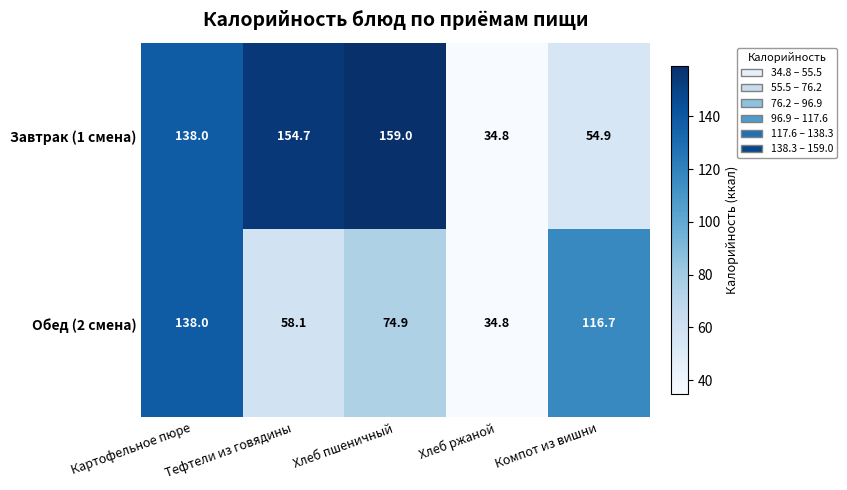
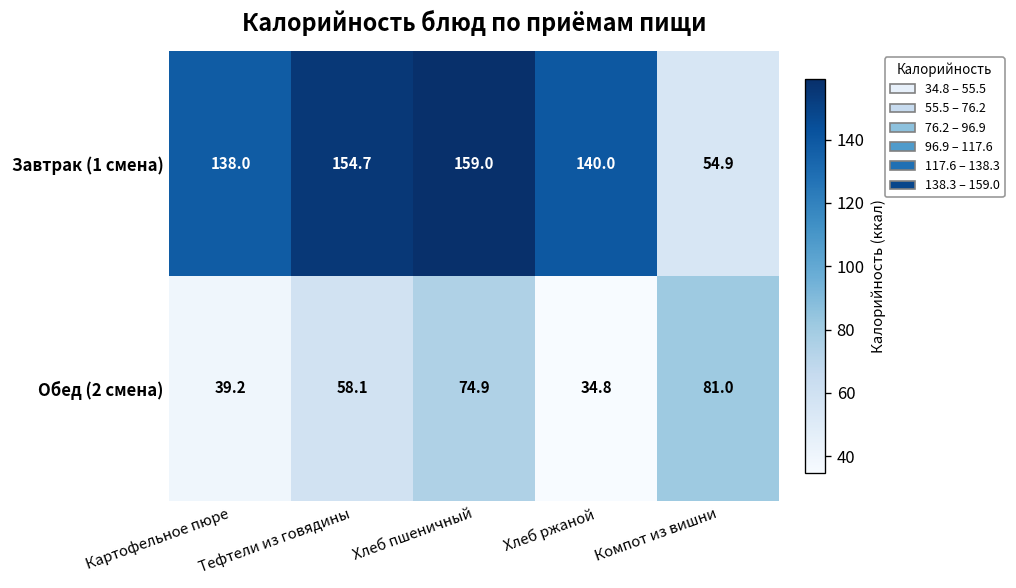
Завтрак (1 смена), Хлеб ржаной: 34.8 -> 140.0
Обед (2 смена), Картофельное пюре: 138.0 -> 39.2
Обед (2 смена), Компот из вишни: 116.7 -> 81.0
